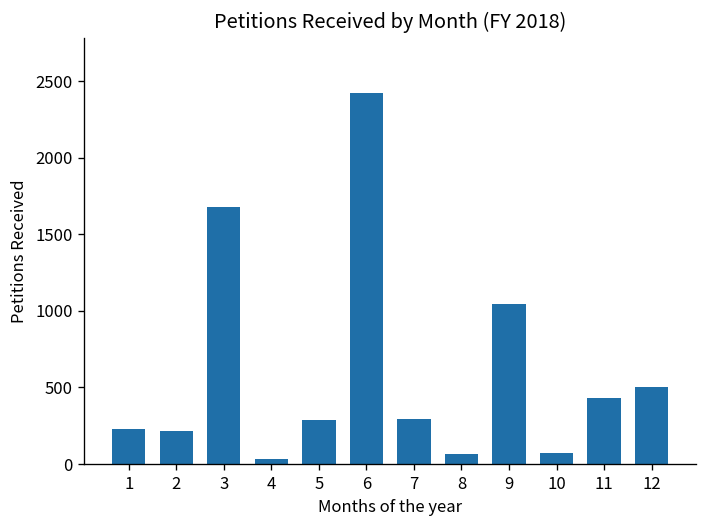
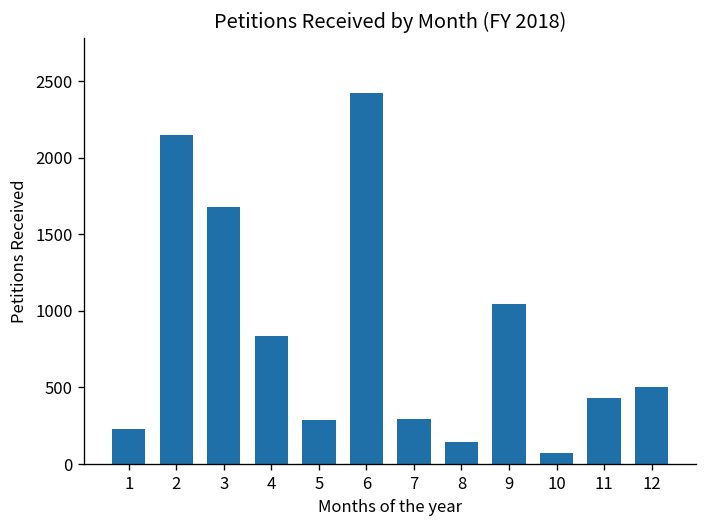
2: 220 -> 2150
4: 40 -> 840
8: 70 -> 140
